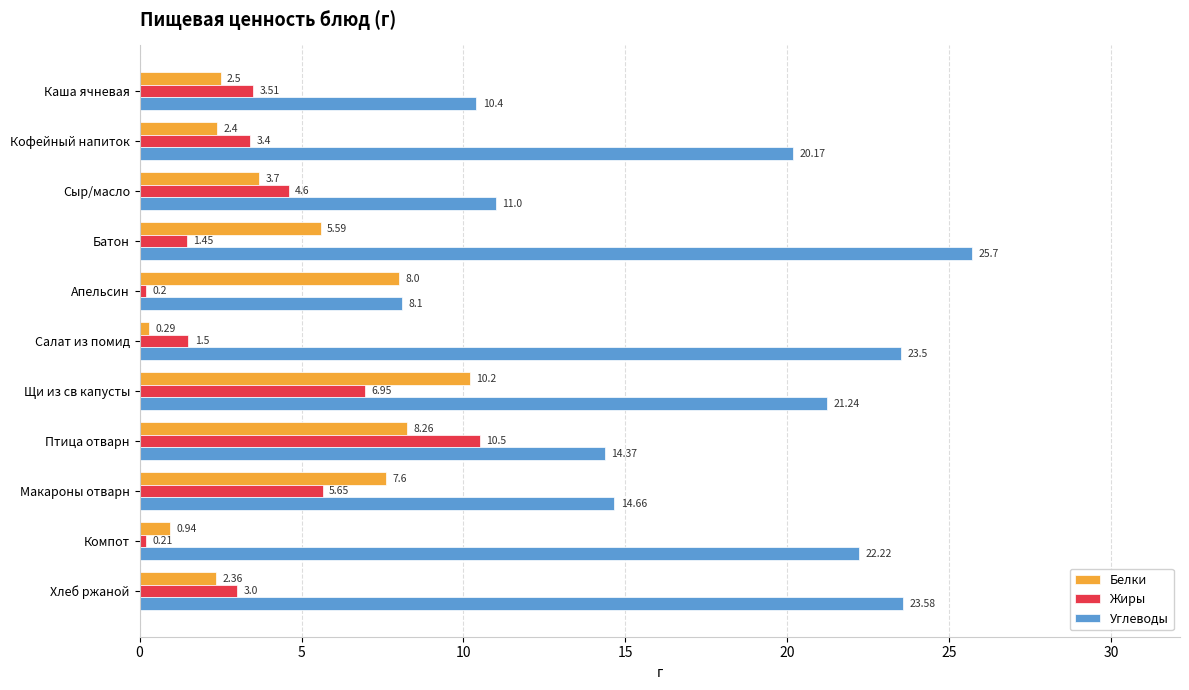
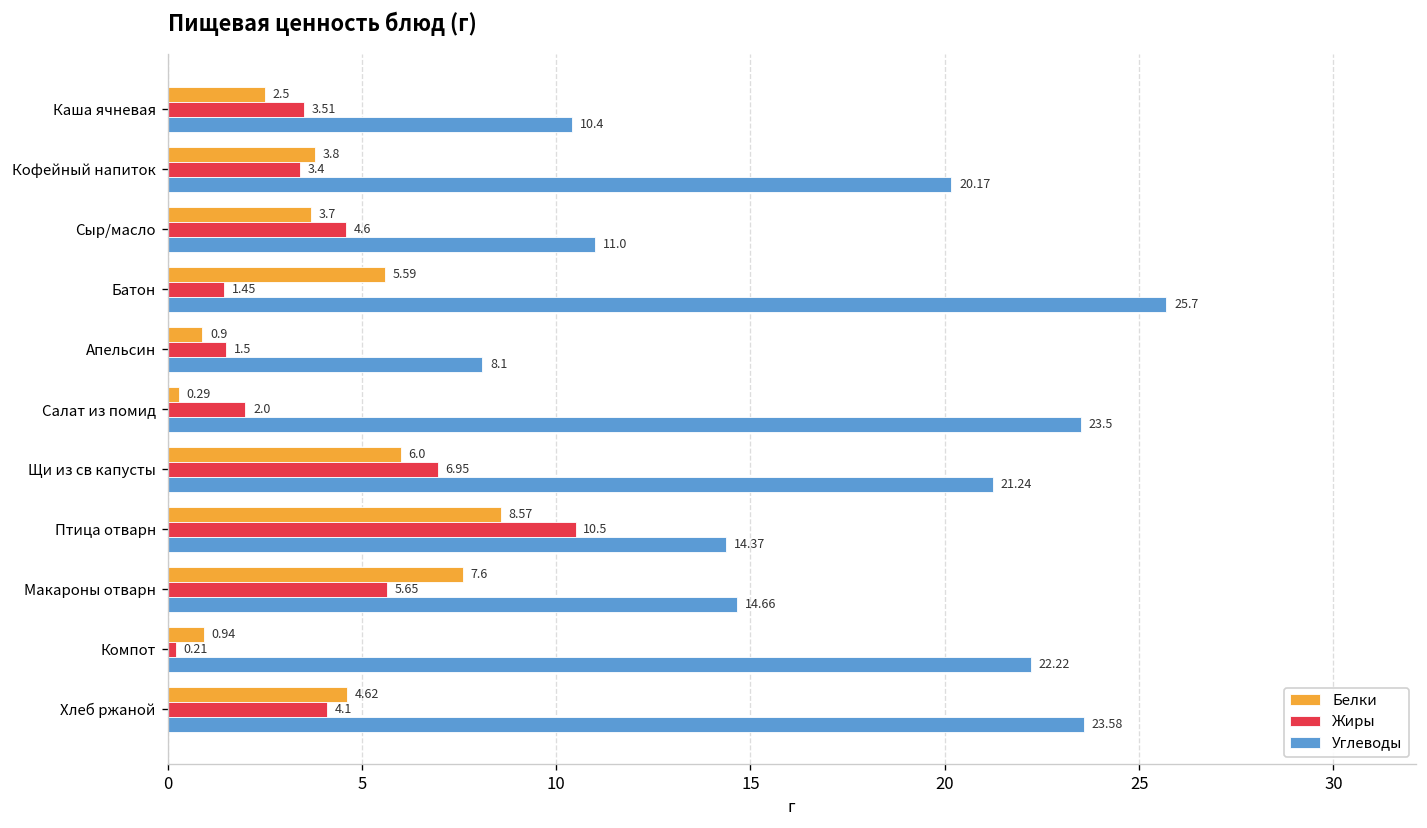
Белки, Кофейный напиток: 2.4 -> 3.8
Белки, Апельсин: 8.0 -> 0.9
Жиры, Апельсин: 0.2 -> 1.5
Жиры, Салат из помид: 1.5 -> 2.0
Белки, Щи из св капусты: 10.2 -> 6.0
Белки, Птица отварн: 8.26 -> 8.57
Белки, Хлеб ржаной: 2.36 -> 4.62
Жиры, Хлеб ржаной: 3.0 -> 4.1
